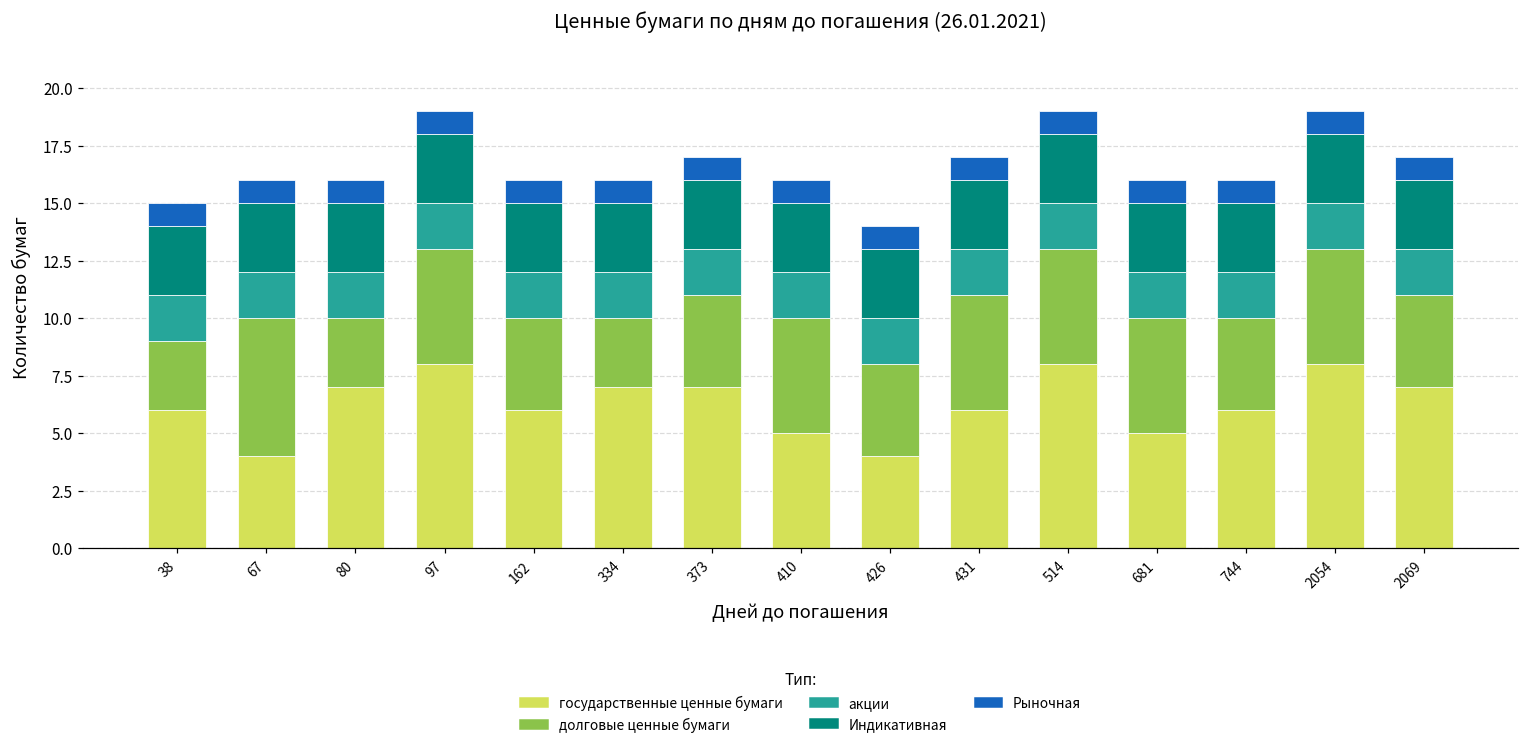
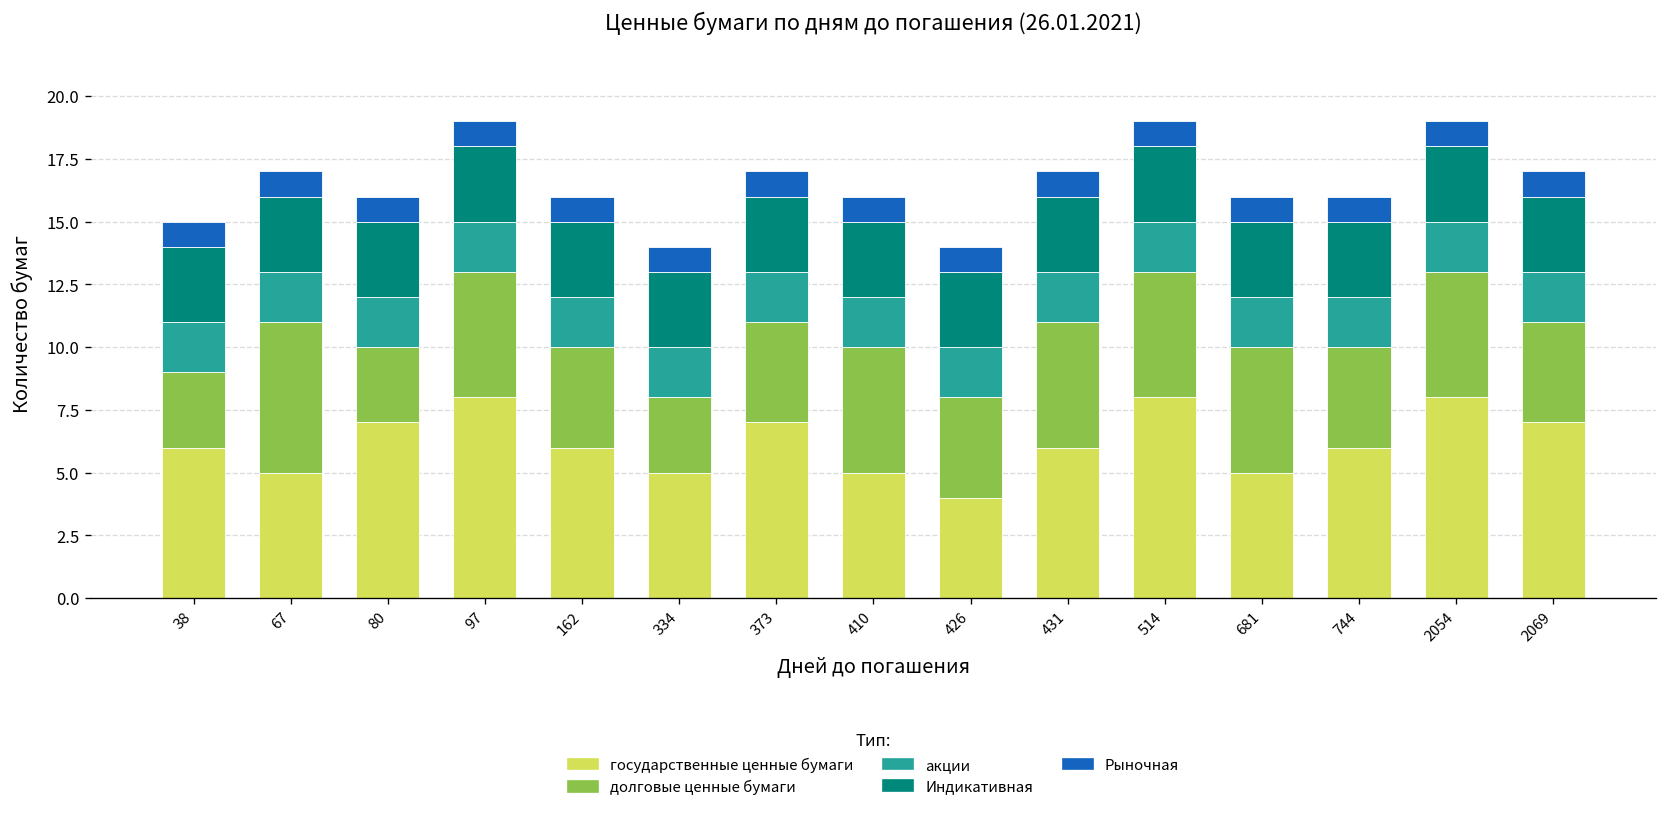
государственные ценные бумаги, 67: 4 -> 5
государственные ценные бумаги, 334: 7 -> 5
